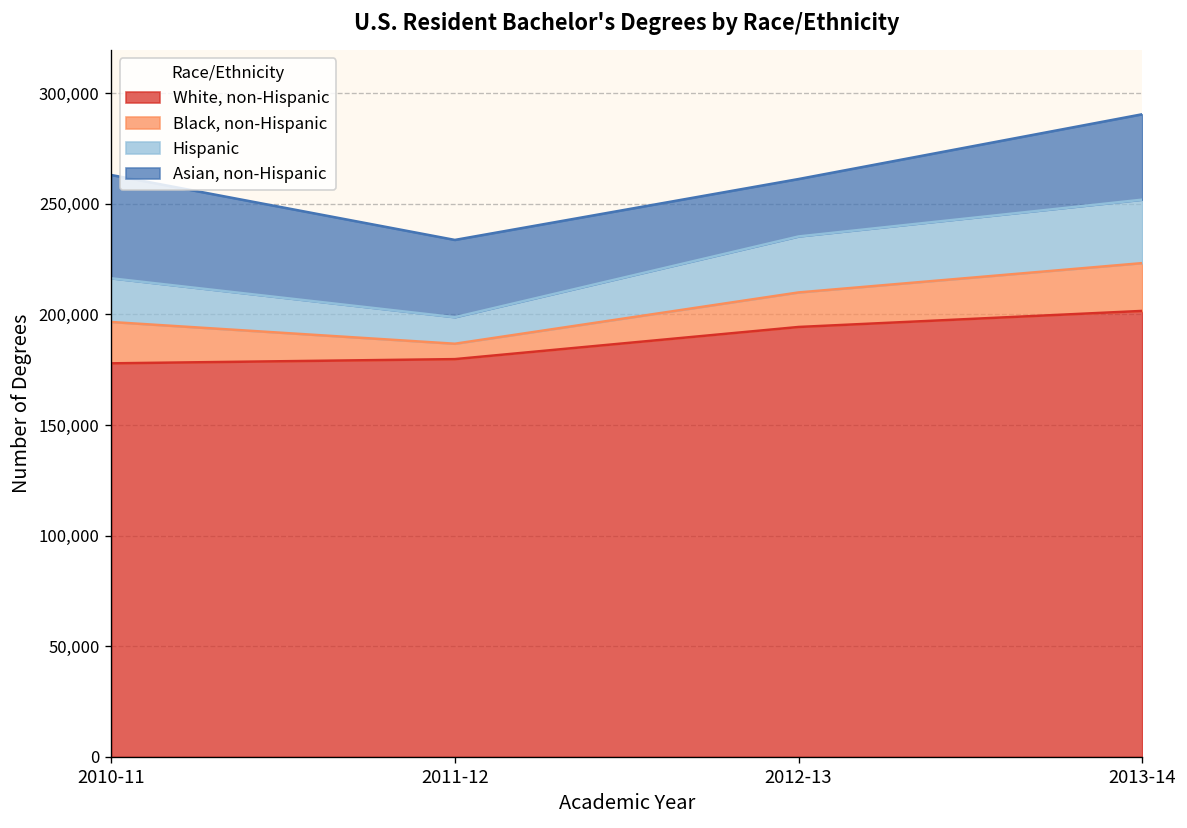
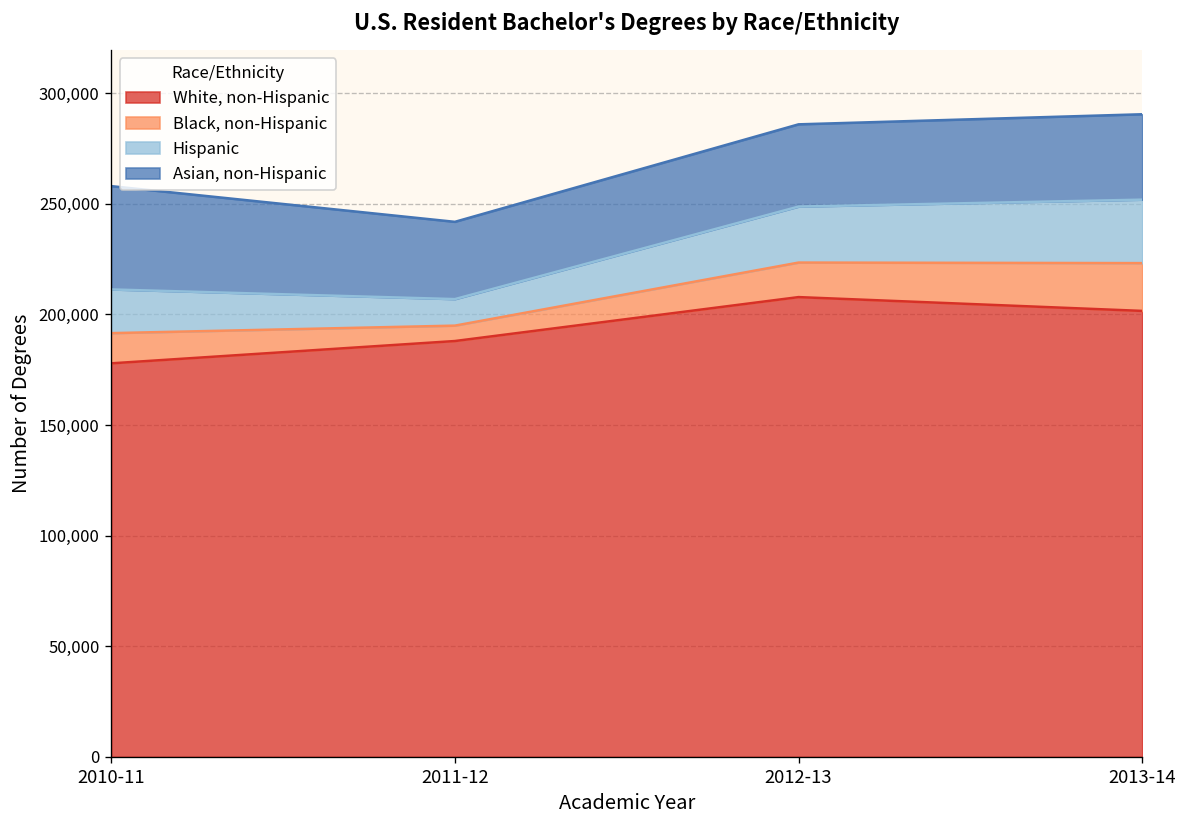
Black, non-Hispanic, 2010-11: 19,000 -> 14,000
White, non-Hispanic, 2011-12: 180,000 -> 188,000
White, non-Hispanic, 2012-13: 194,000 -> 208,000
Asian, non-Hispanic, 2012-13: 26,000 -> 37,000
